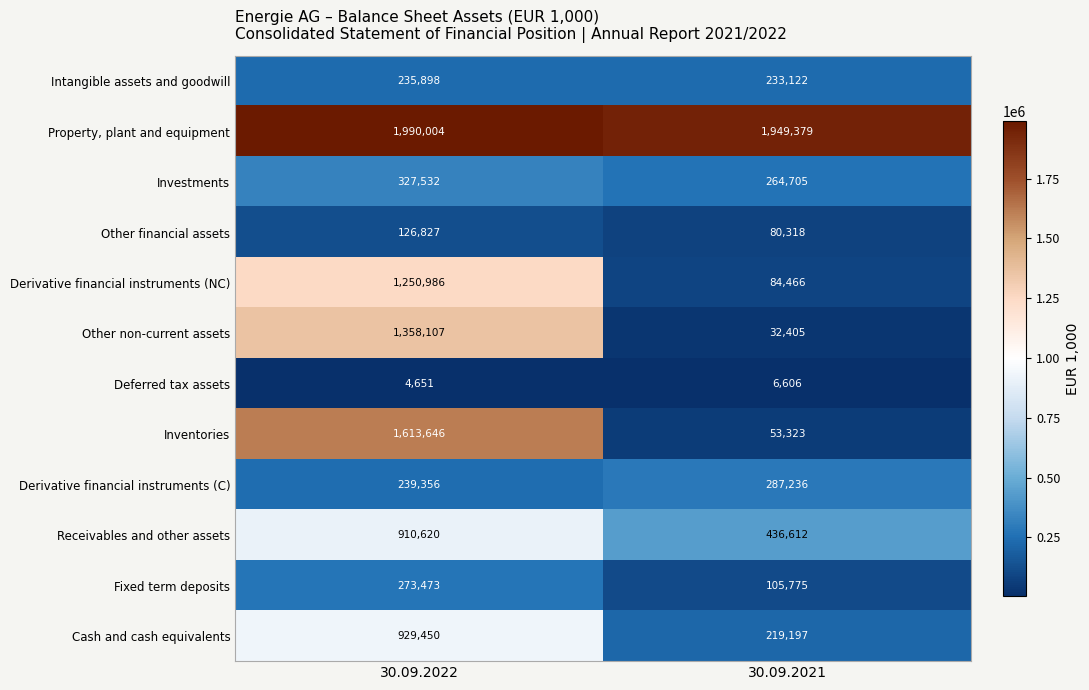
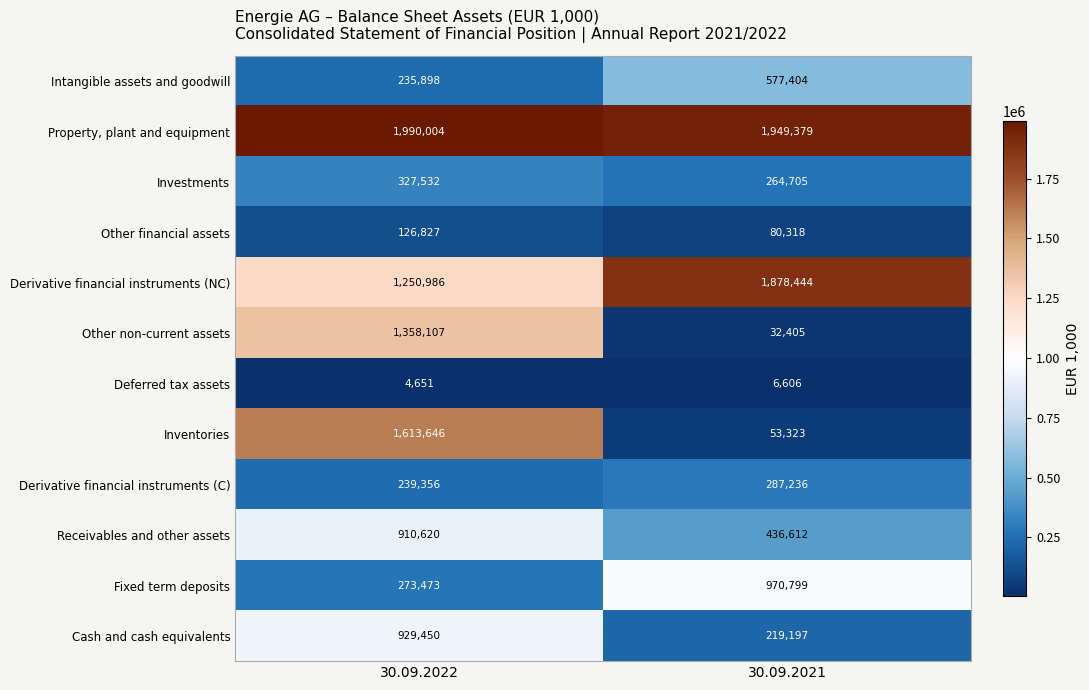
Intangible assets and goodwill, 30.09.2021: 233,122 -> 577,404
Derivative financial instruments (NC), 30.09.2021: 84,466 -> 1,878,444
Fixed term deposits, 30.09.2021: 105,775 -> 970,799
